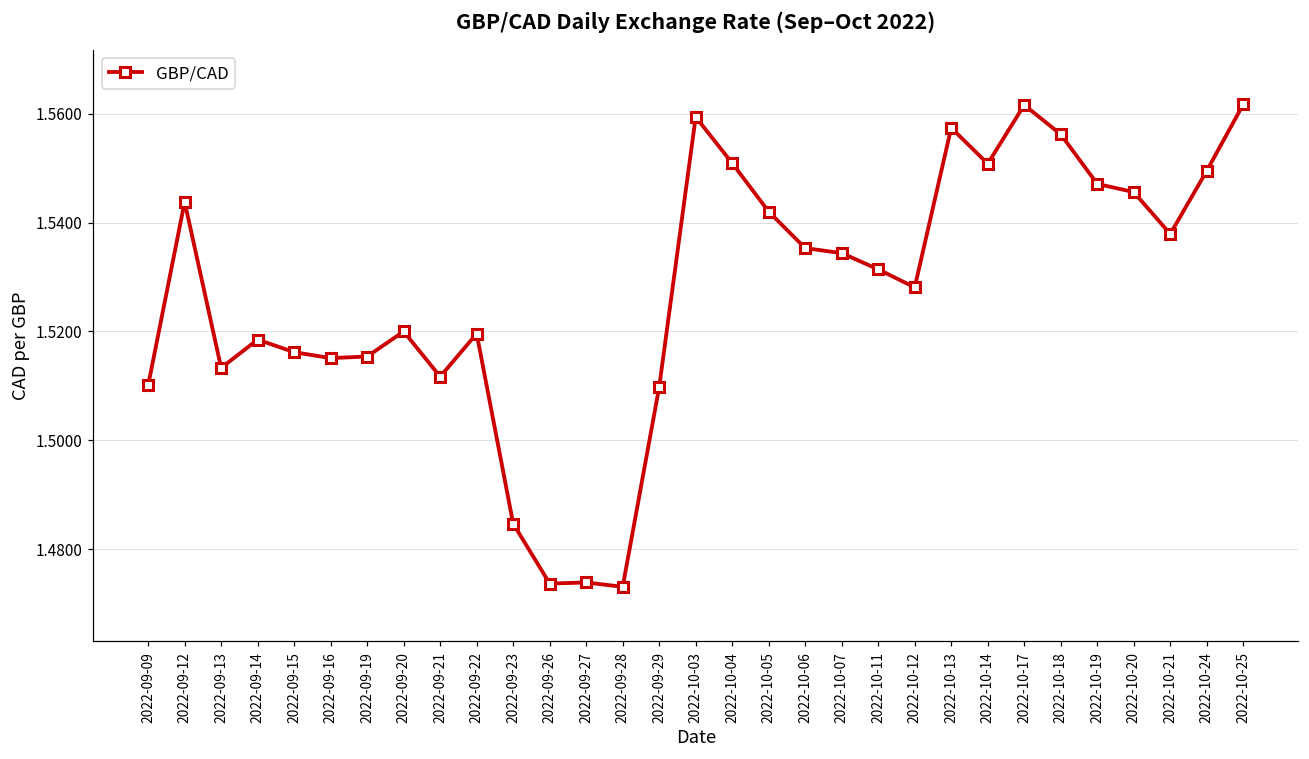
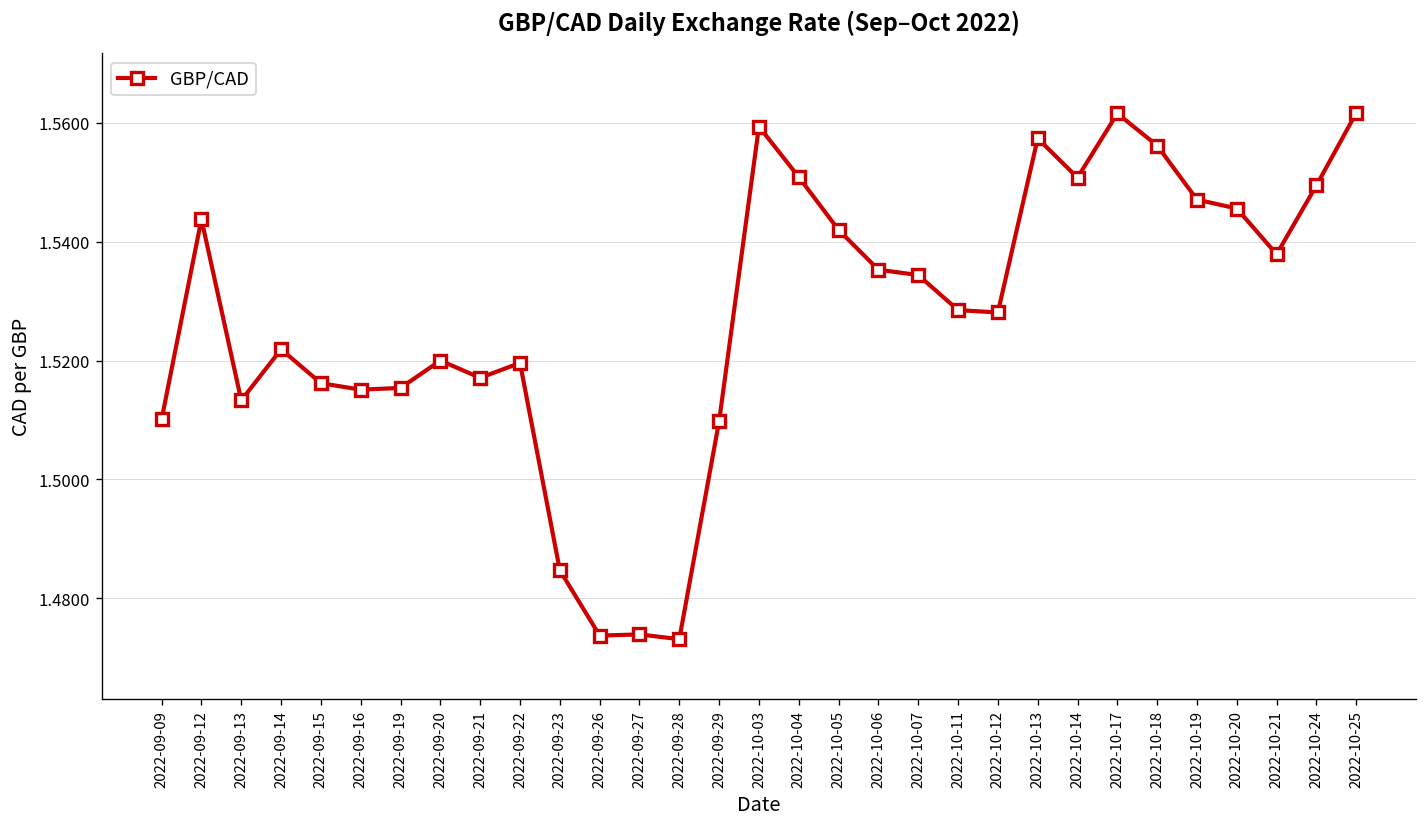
2022-09-14: 1.519 -> 1.522
2022-09-21: 1.512 -> 1.517
2022-10-11: 1.531 -> 1.529
